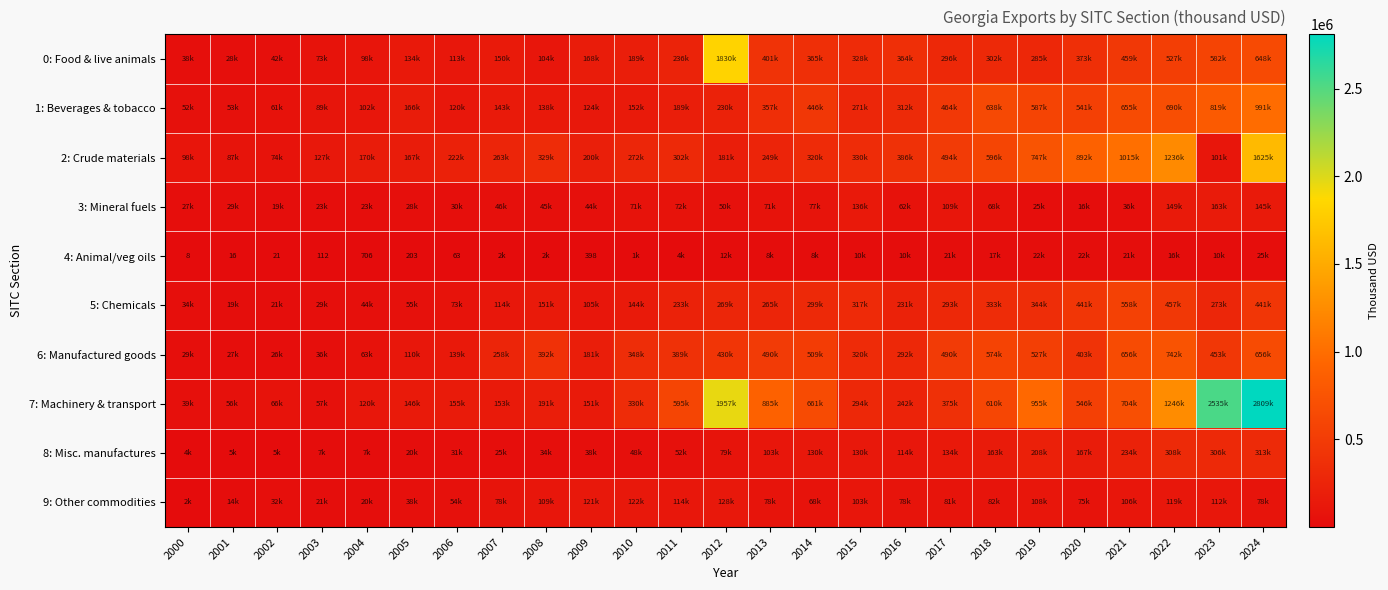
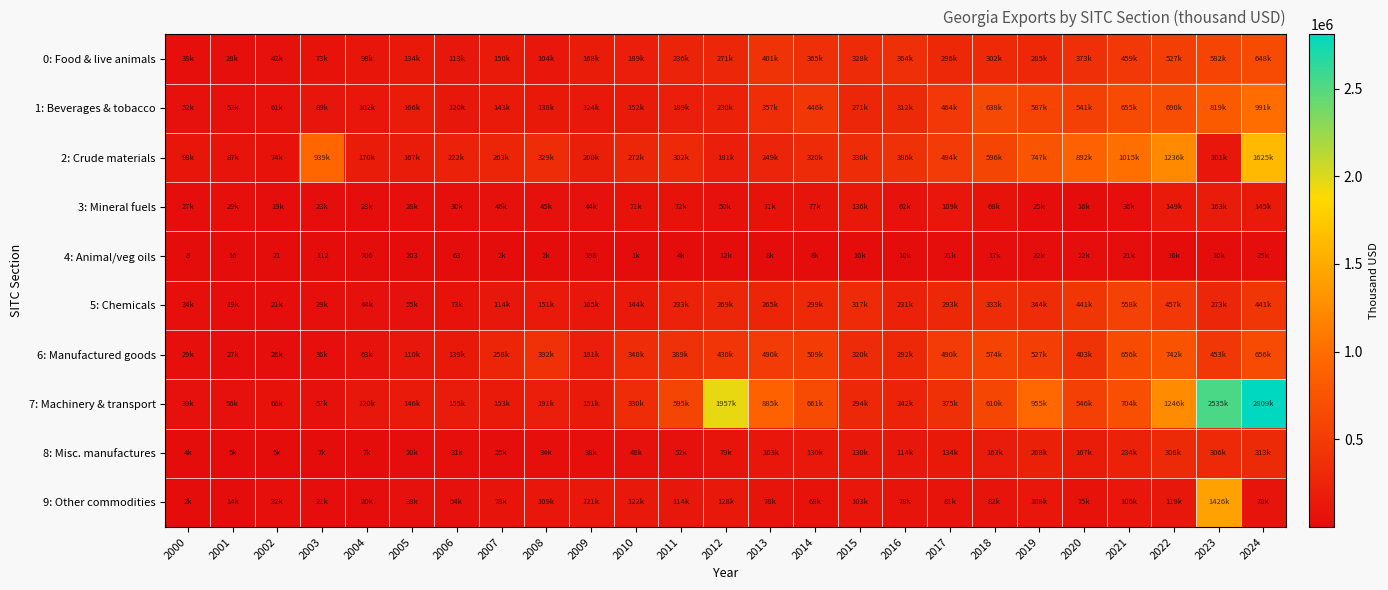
0: Food & live animals, 2012: 1830k -> 271k
2: Crude materials, 2003: 127k -> 939k
9: Other commodities, 2023: 112k -> 1426k
